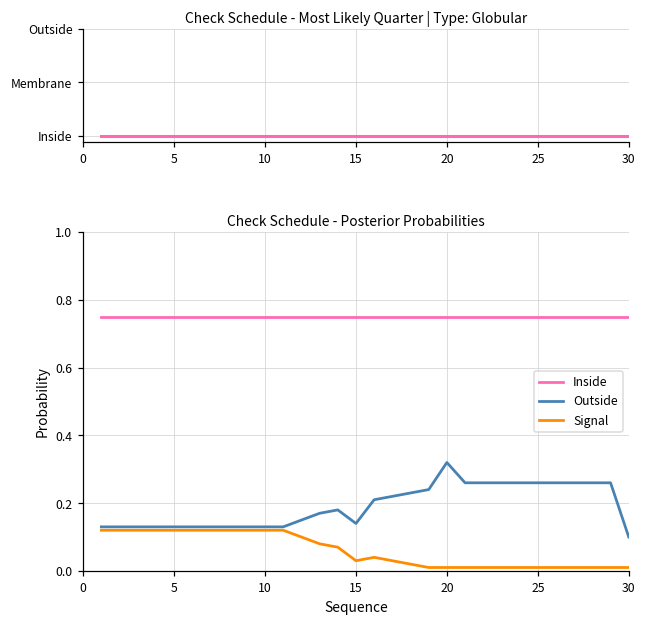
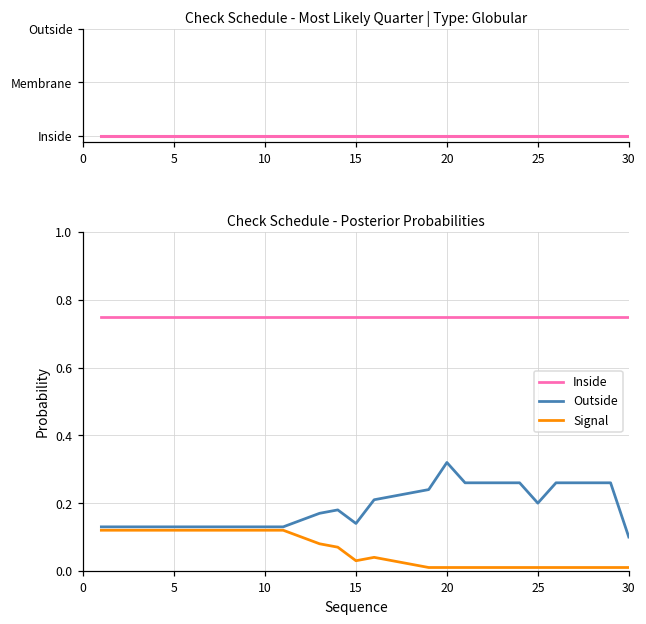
Check Schedule - Posterior Probabilities, Outside, 25: 0.26 -> 0.20
